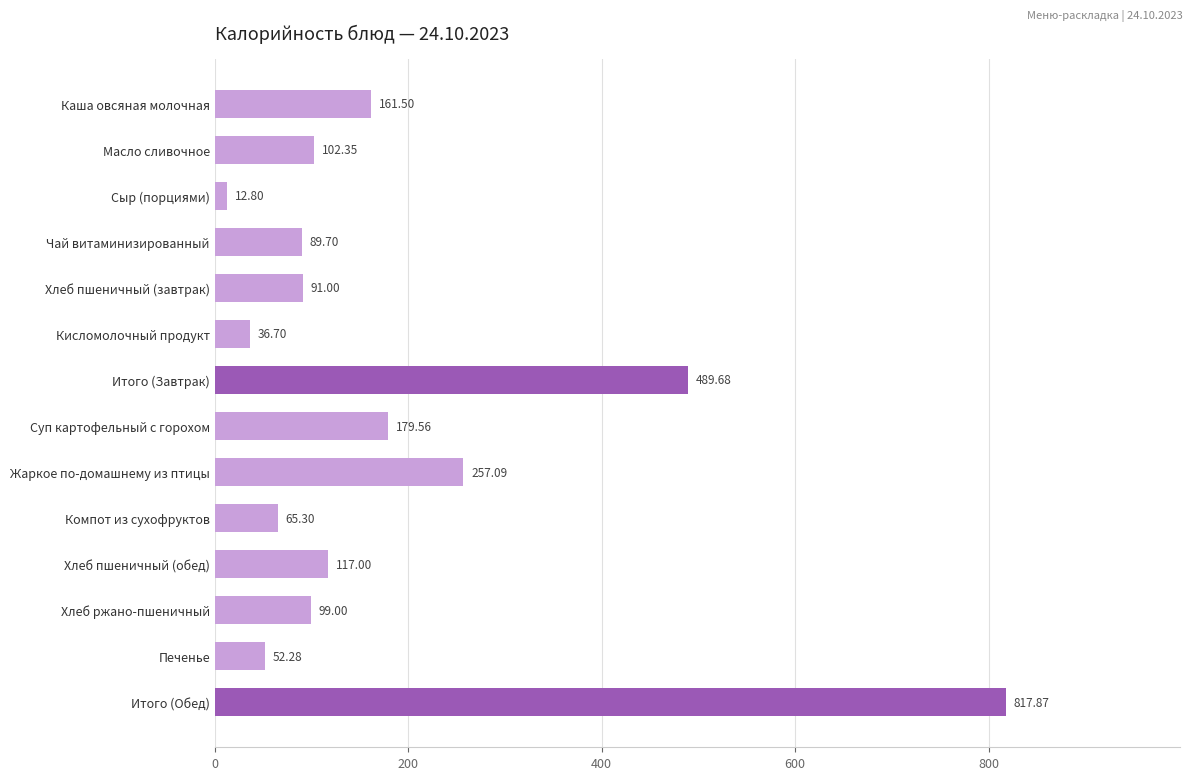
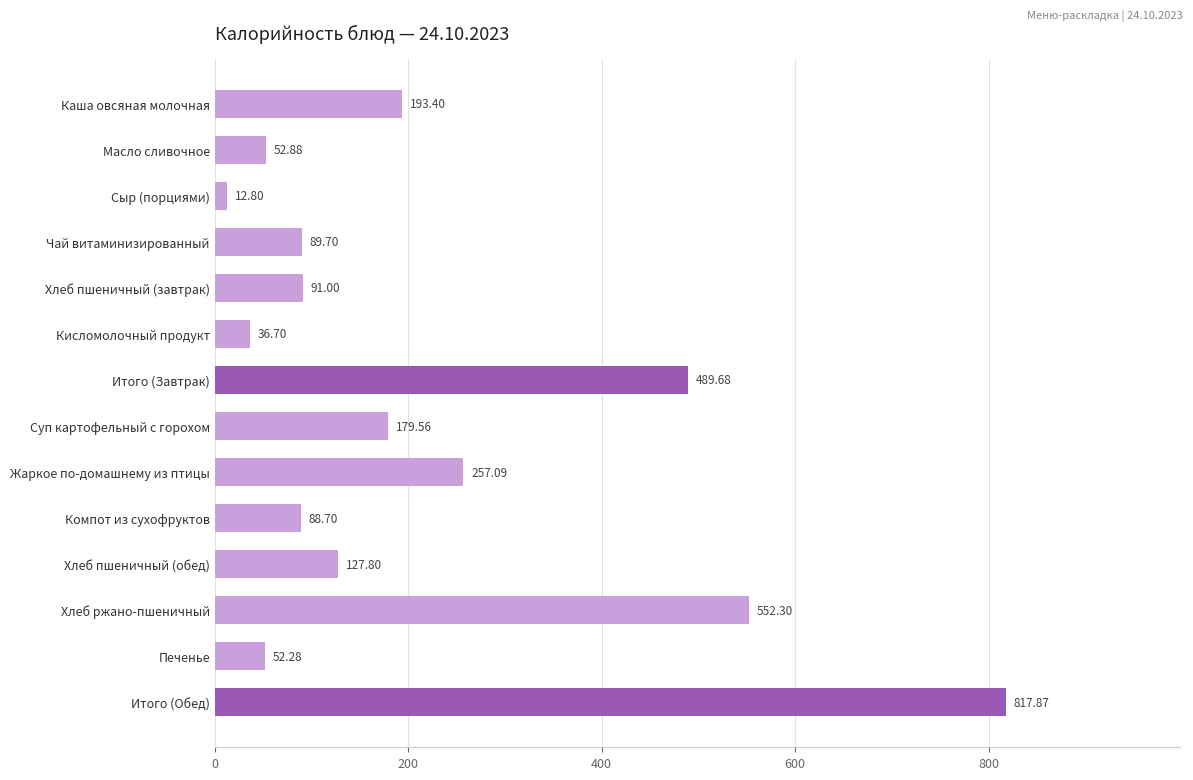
Каша овсяная молочная: 161.50 -> 193.40
Масло сливочное: 102.35 -> 52.88
Компот из сухофруктов: 65.30 -> 88.70
Хлеб пшеничный (обед): 117.00 -> 127.80
Хлеб ржано-пшеничный: 99.00 -> 552.30
